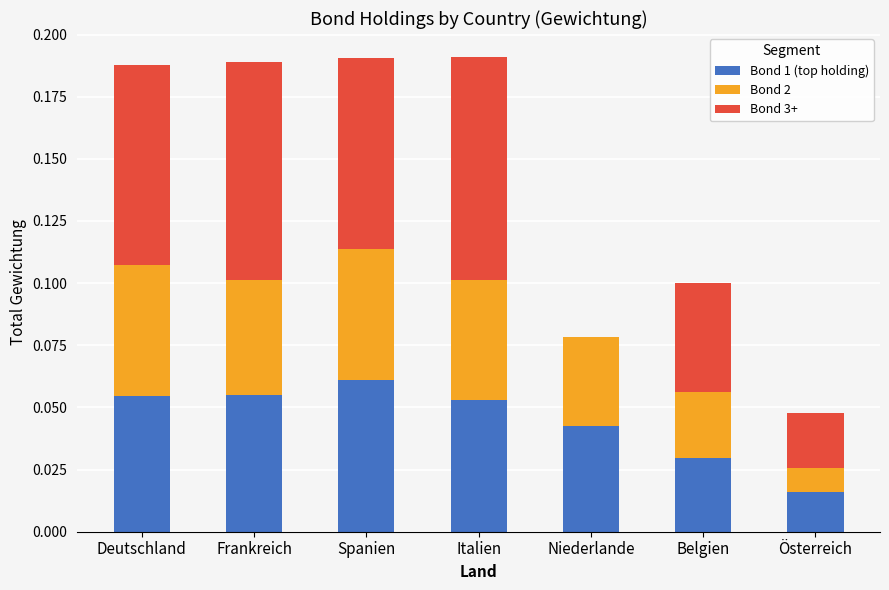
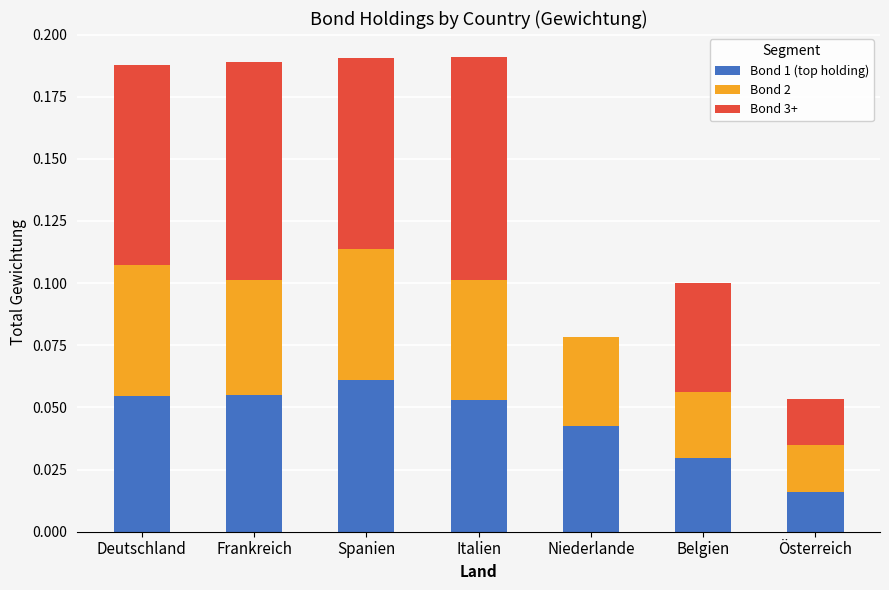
Bond 2, Österreich: 0.010 -> 0.019
Bond 3+, Österreich: 0.022 -> 0.019
